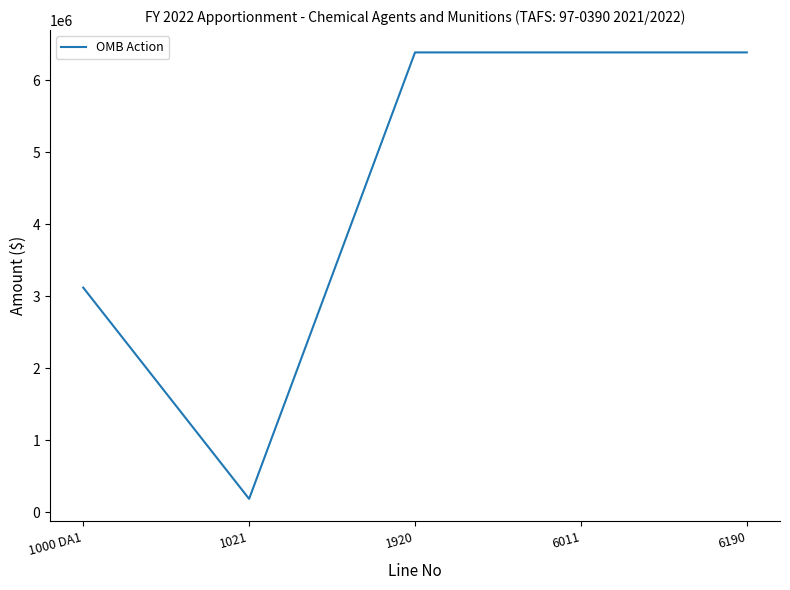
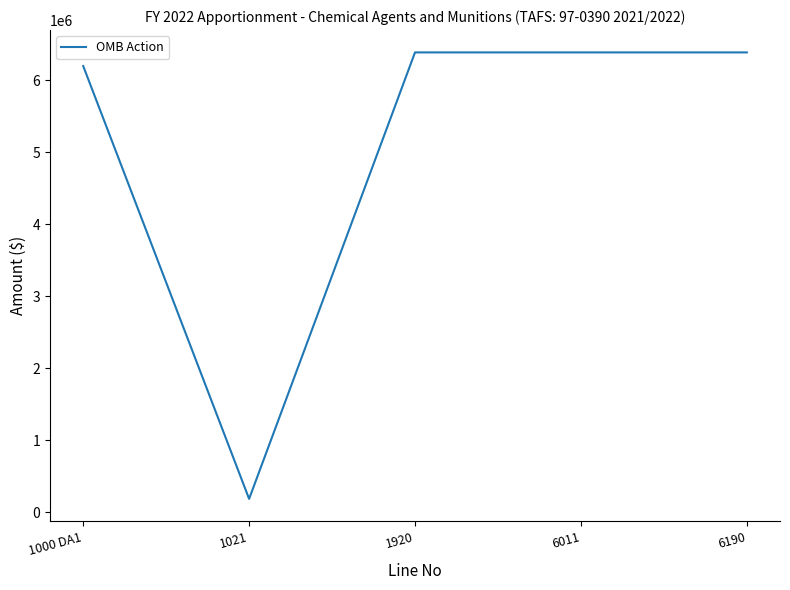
1000 DA1: 3100000 -> 6200000
